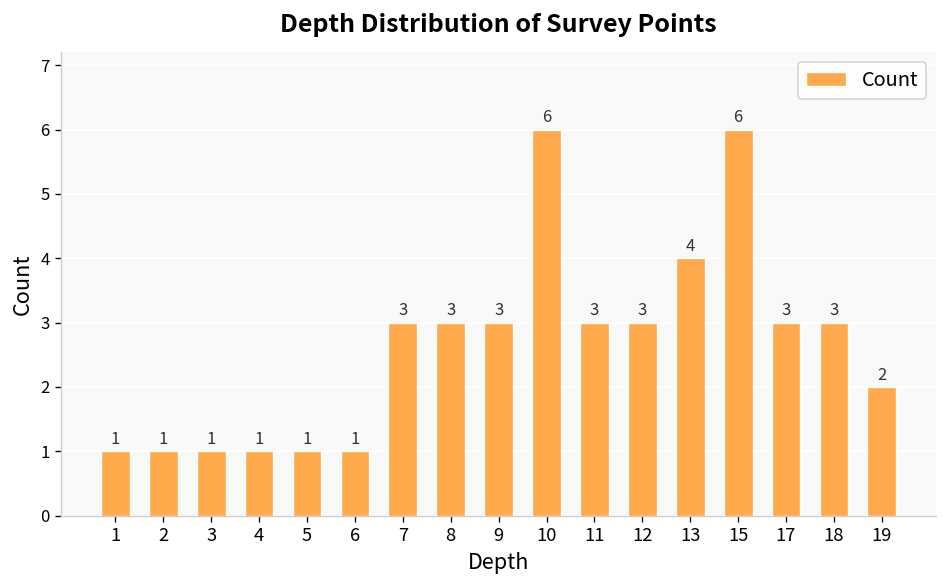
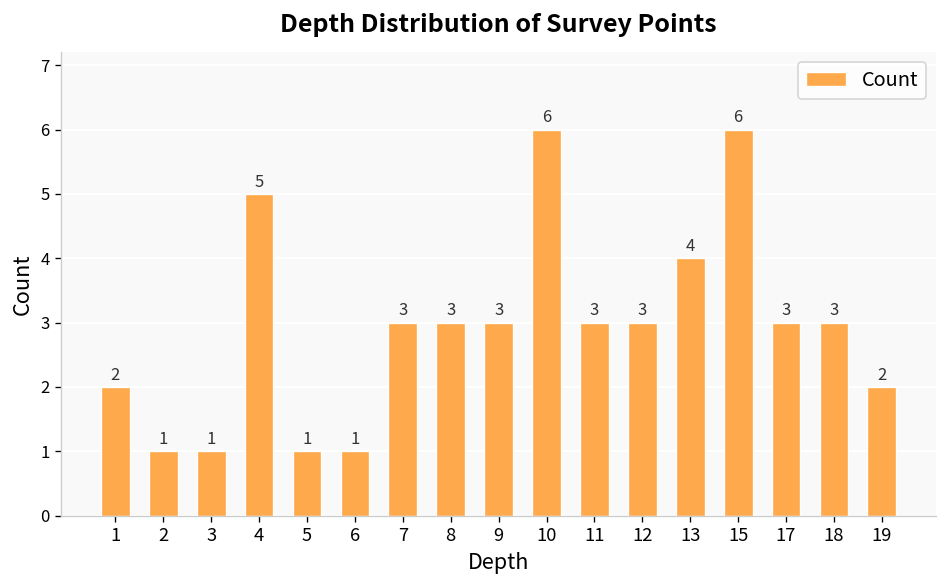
1: 1 -> 2
4: 1 -> 5
